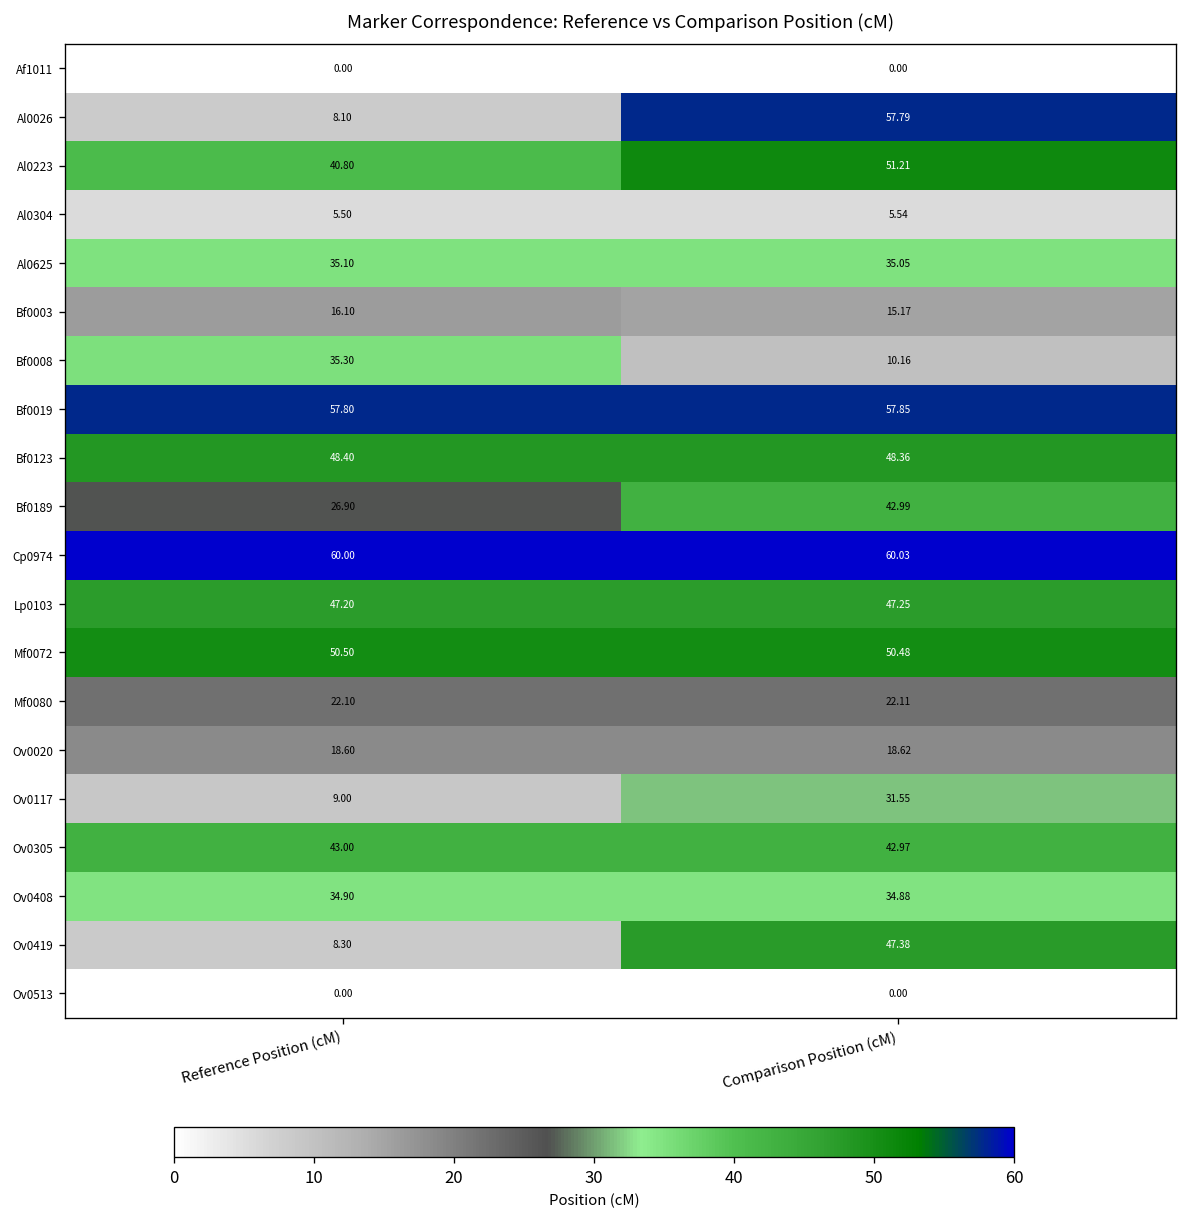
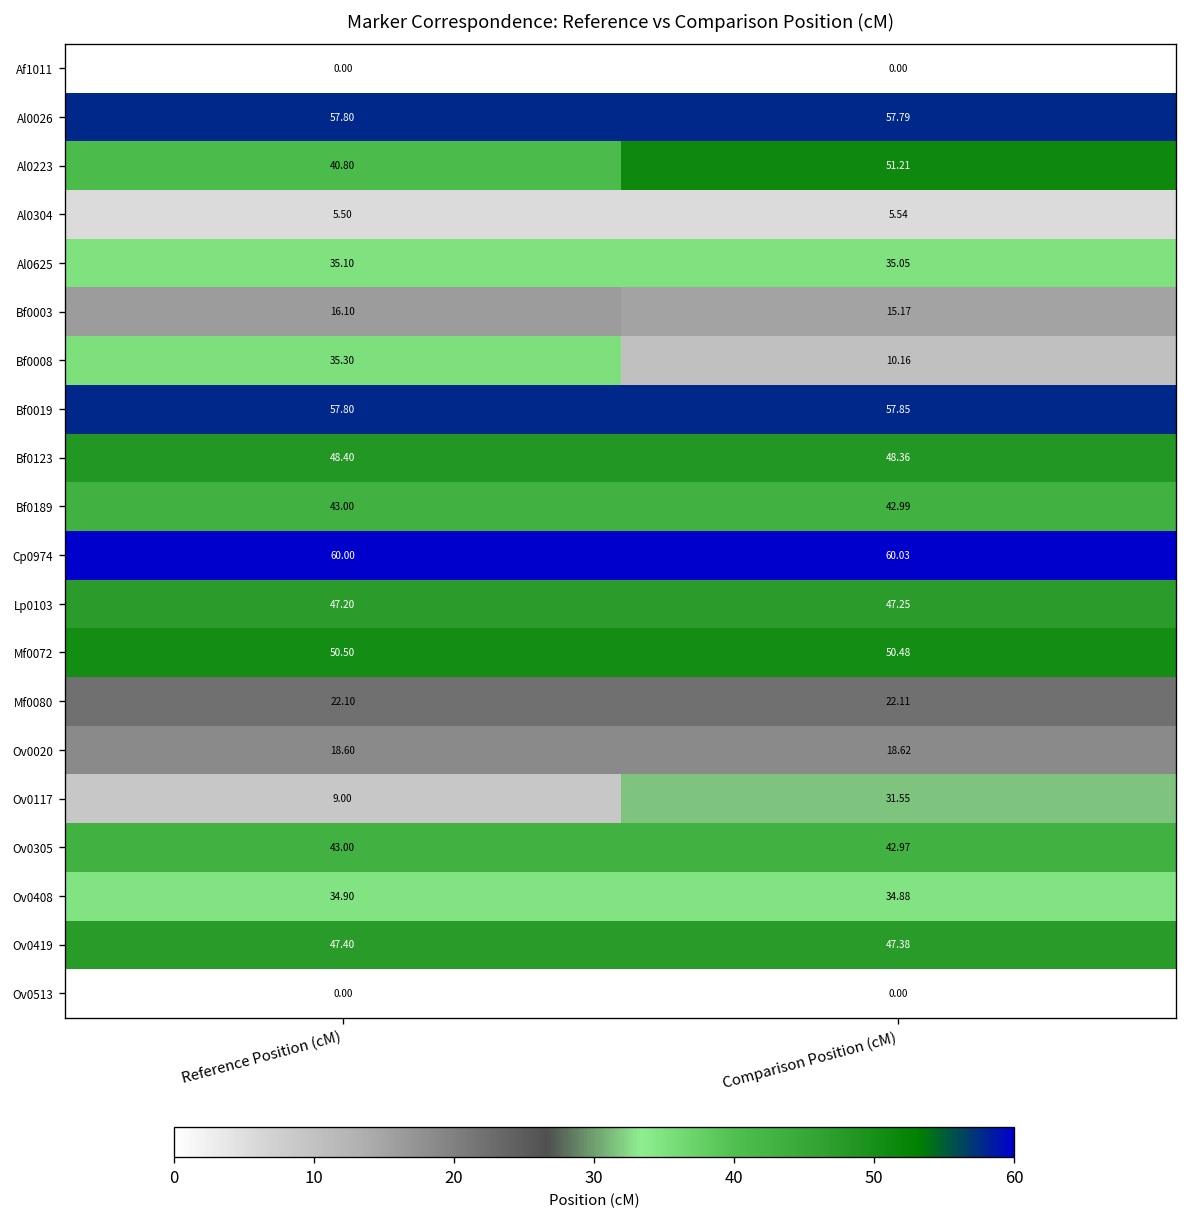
Al0026, Reference Position (cM): 8.10 -> 57.80
Bf0189, Reference Position (cM): 26.90 -> 43.00
Ov0419, Reference Position (cM): 8.30 -> 47.40
